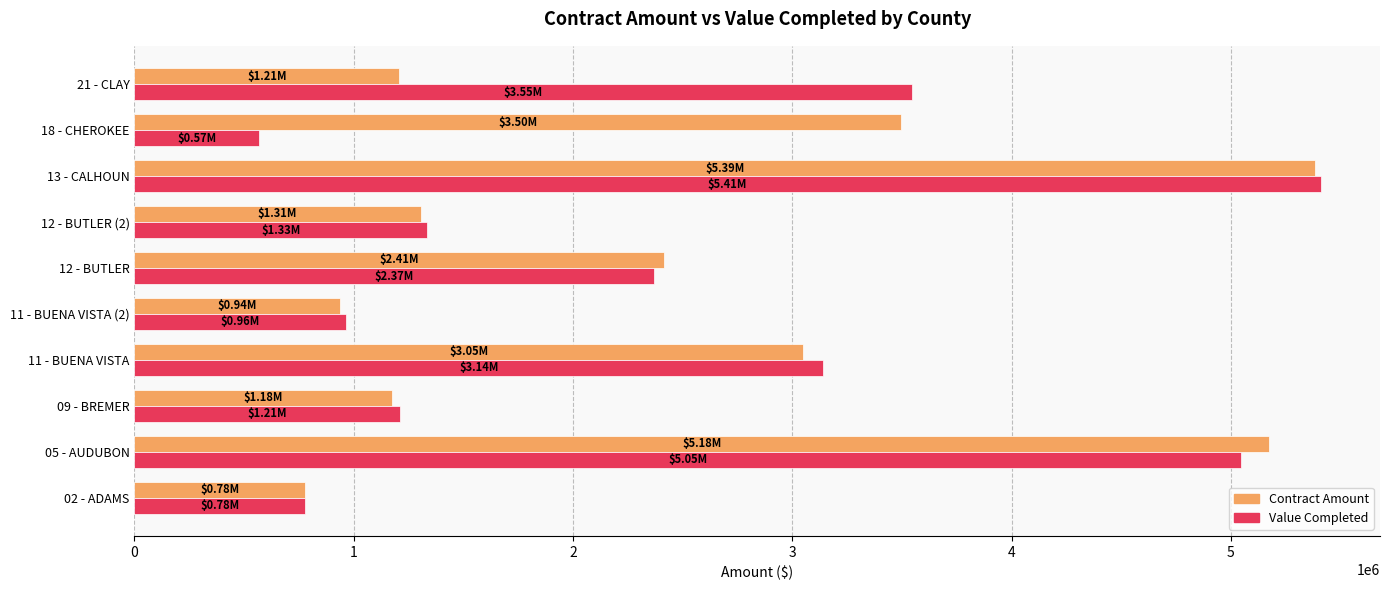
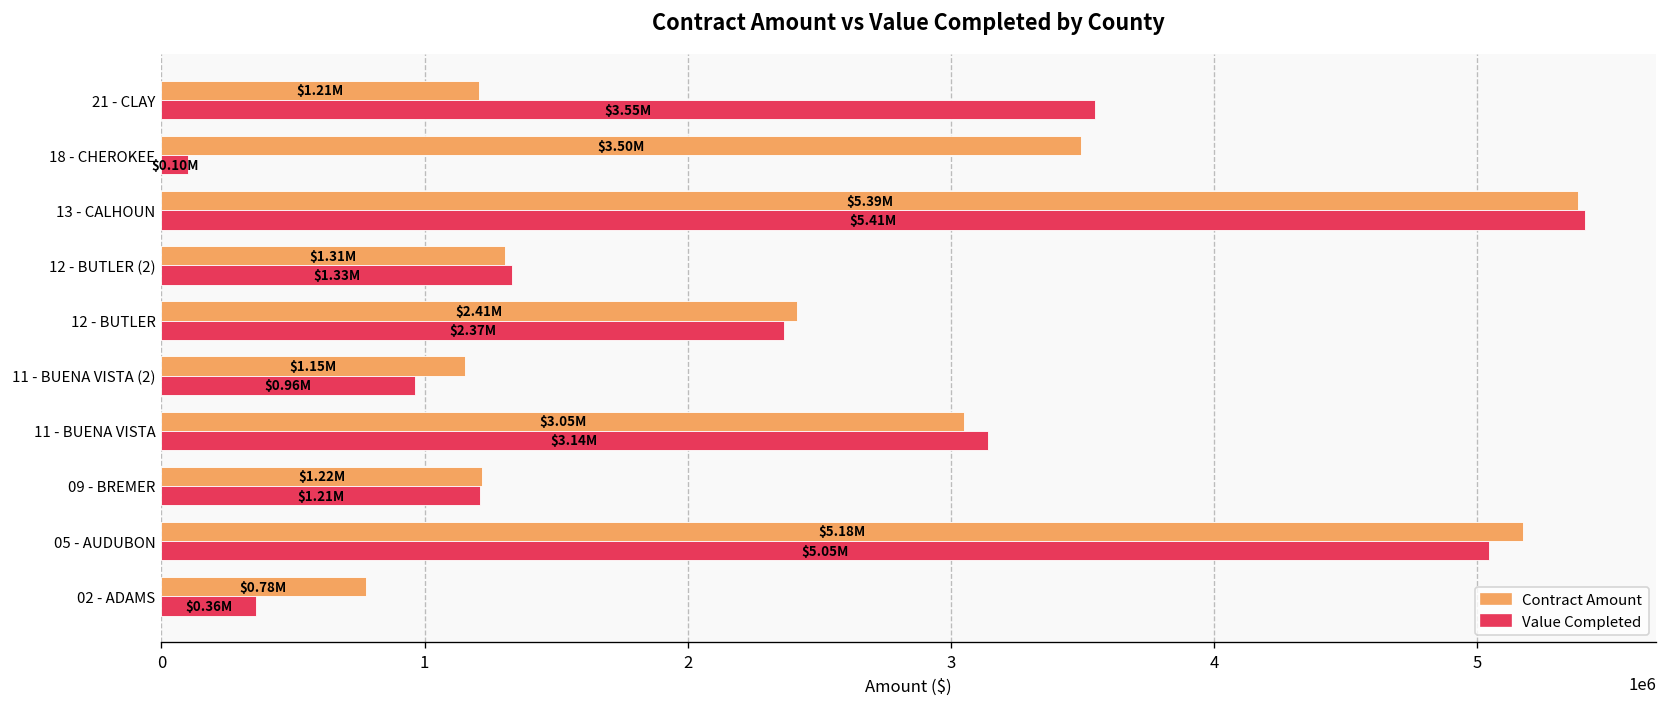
Value Completed, 18 - CHEROKEE: $0.57M -> $0.10M
Contract Amount, 11 - BUENA VISTA (2): $0.94M -> $1.15M
Contract Amount, 09 - BREMER: $1.18M -> $1.22M
Value Completed, 02 - ADAMS: $0.78M -> $0.36M
